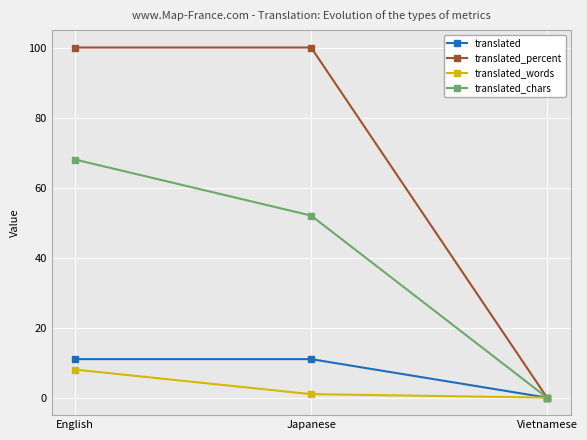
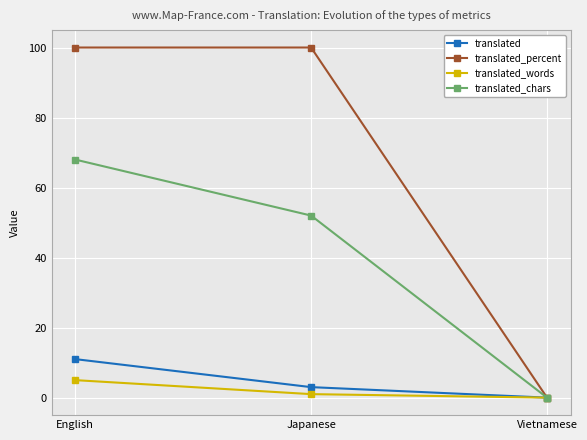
translated_words, English: 8 -> 5
translated, Japanese: 11 -> 3
